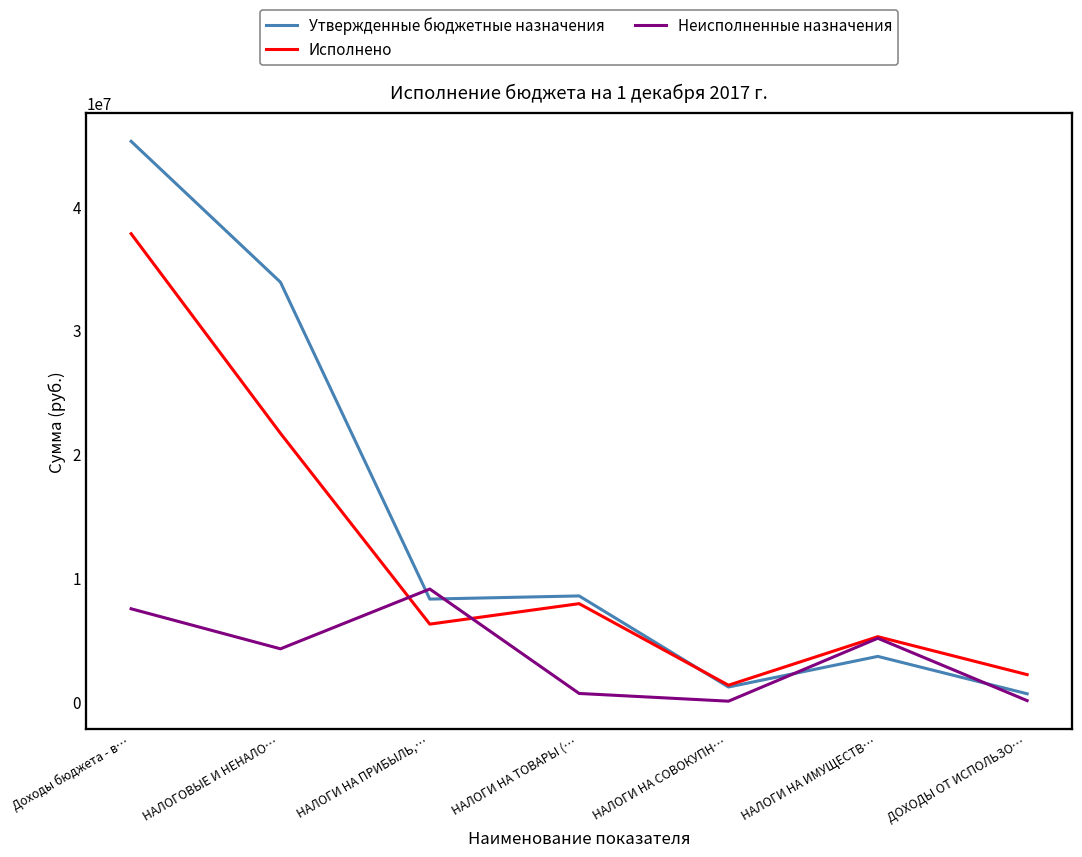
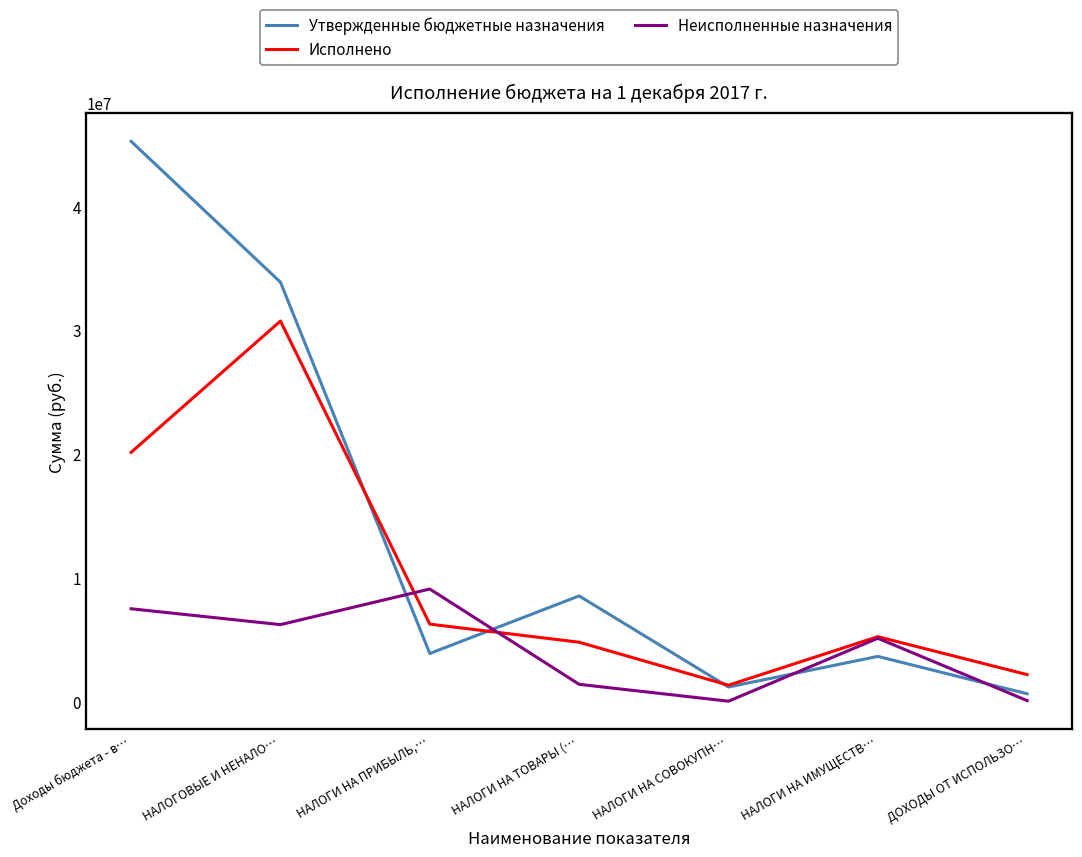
Исполнено, Доходы бюджета - в…: 37800000 -> 20100000
Исполнено, НАЛОГОВЫЕ И НЕНАЛО…: 21600000 -> 30700000
Неисполненные назначения, НАЛОГОВЫЕ И НЕНАЛО…: 4200000 -> 6200000
Утвержденные бюджетные назначения, НАЛОГИ НА ПРИБЫЛЬ,…: 8300000 -> 3900000
Исполнено, НАЛОГИ НА ТОВАРЫ (…: 7900000 -> 4800000
Неисполненные назначения, НАЛОГИ НА ТОВАРЫ (…: 600000 -> 1400000
